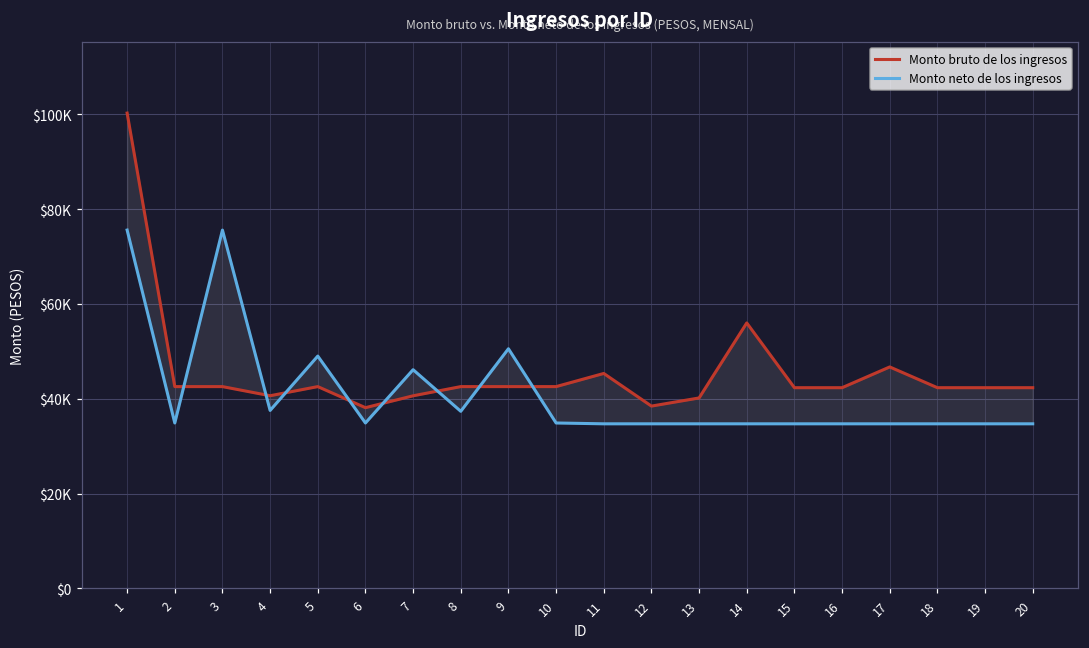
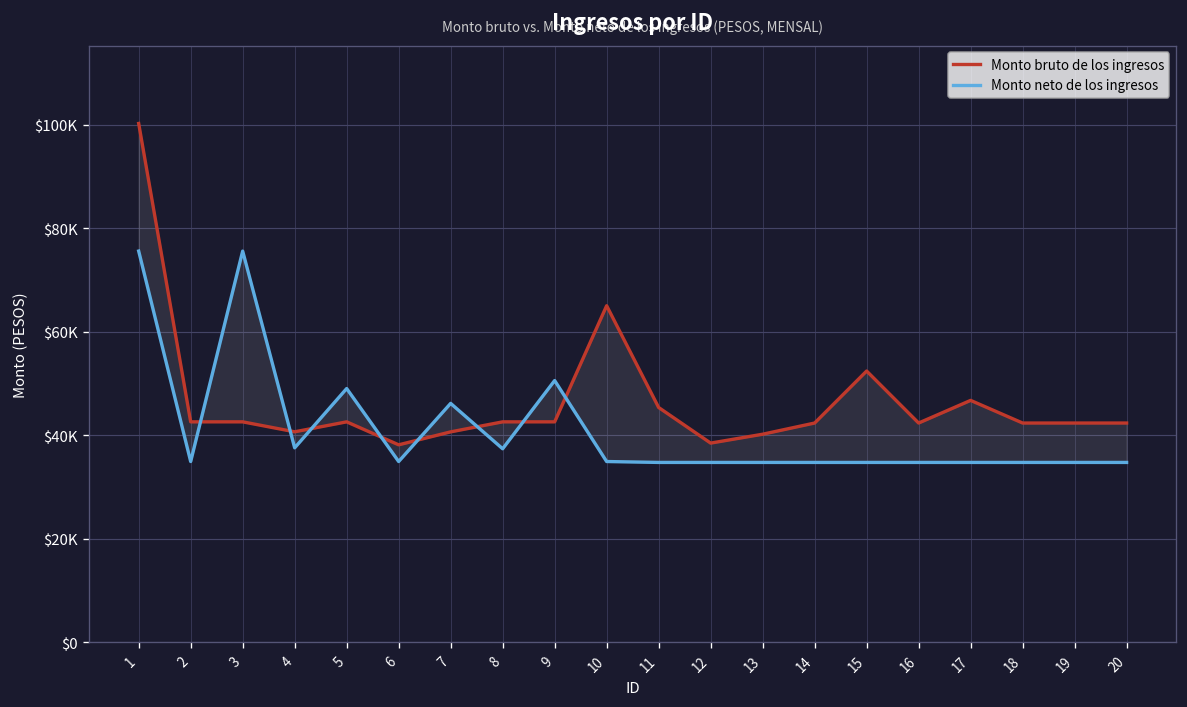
Monto bruto de los ingresos, 10: $43000 -> $65000
Monto bruto de los ingresos, 14: $56000 -> $42000
Monto bruto de los ingresos, 15: $42000 -> $52000
